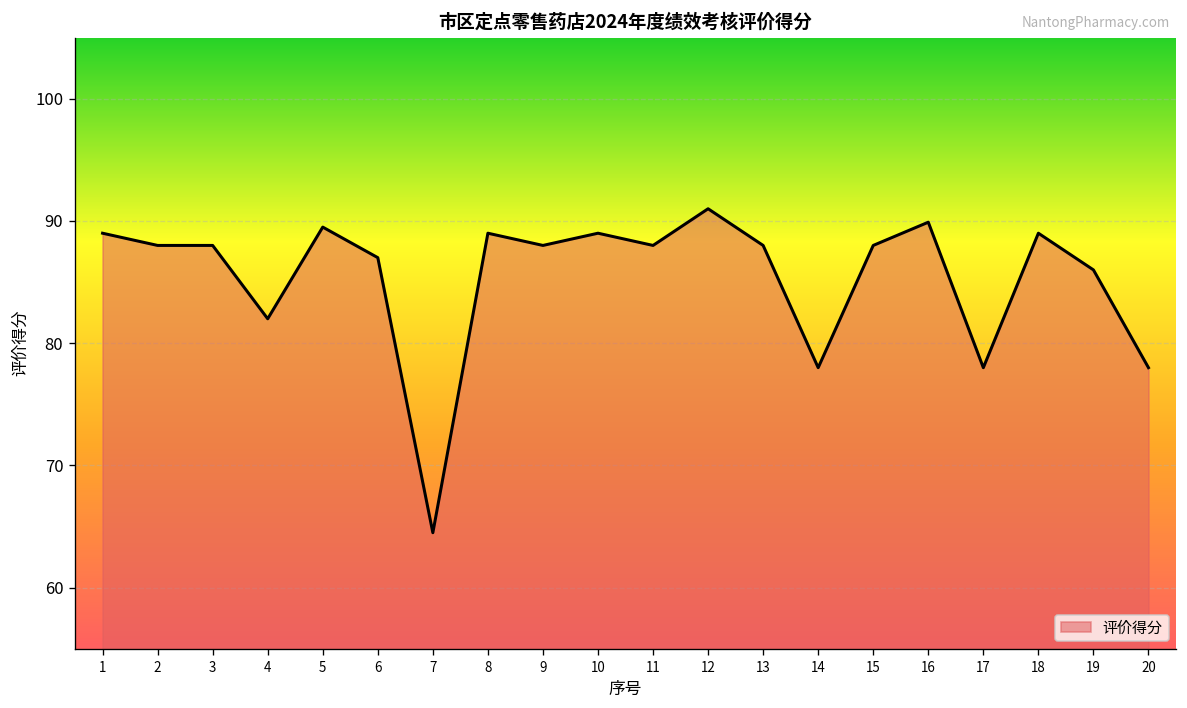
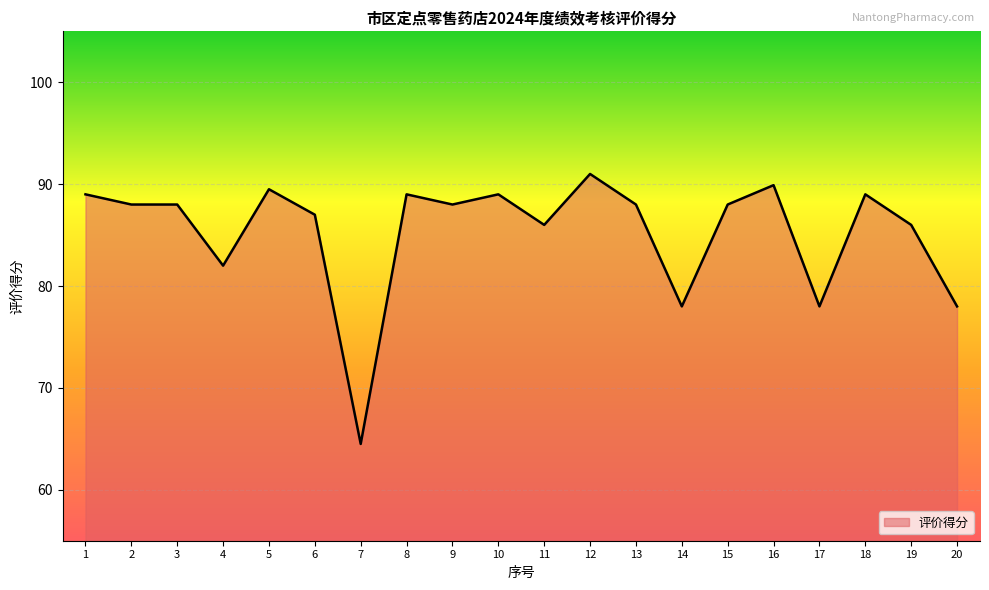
11: 88 -> 86
